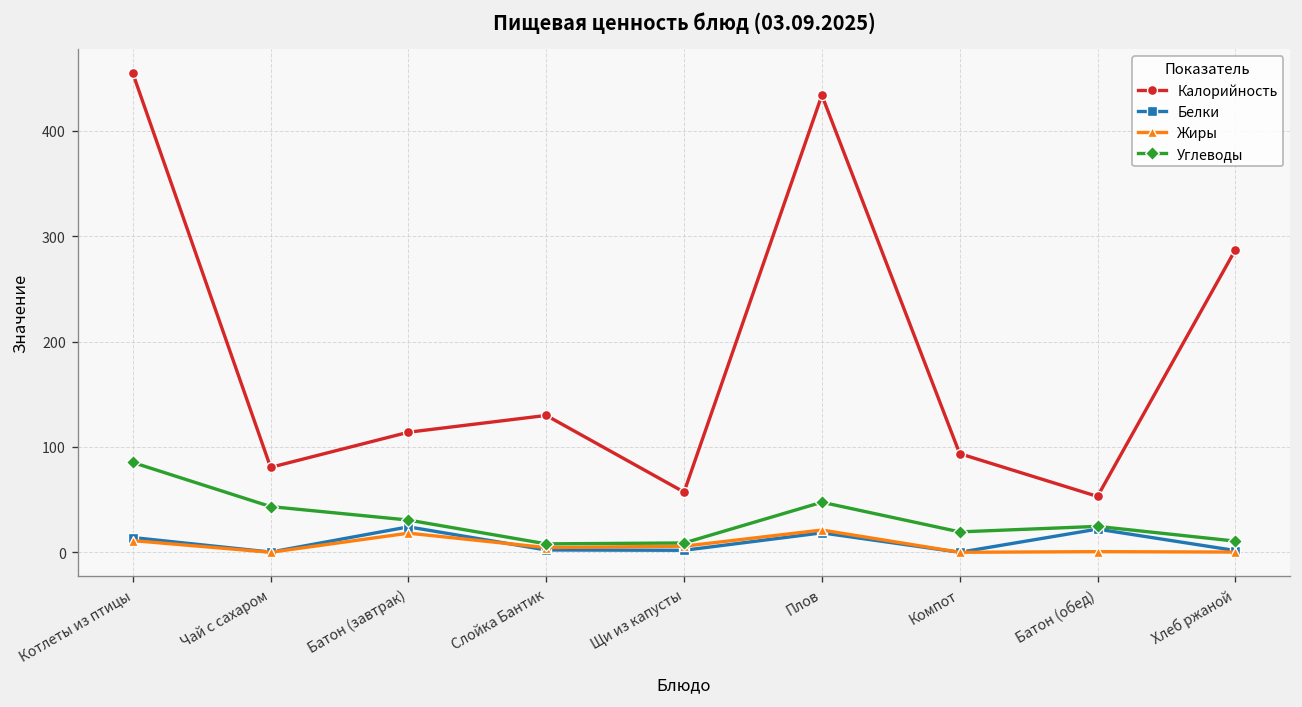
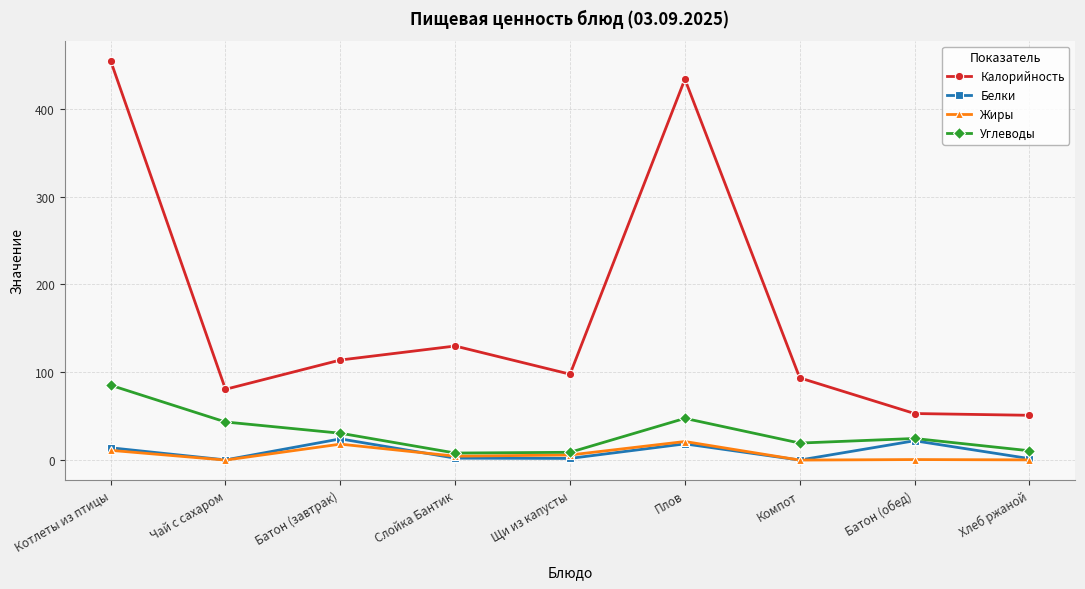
Калорийность, Щи из капусты: 60 -> 100
Калорийность, Хлеб ржаной: 290 -> 50
